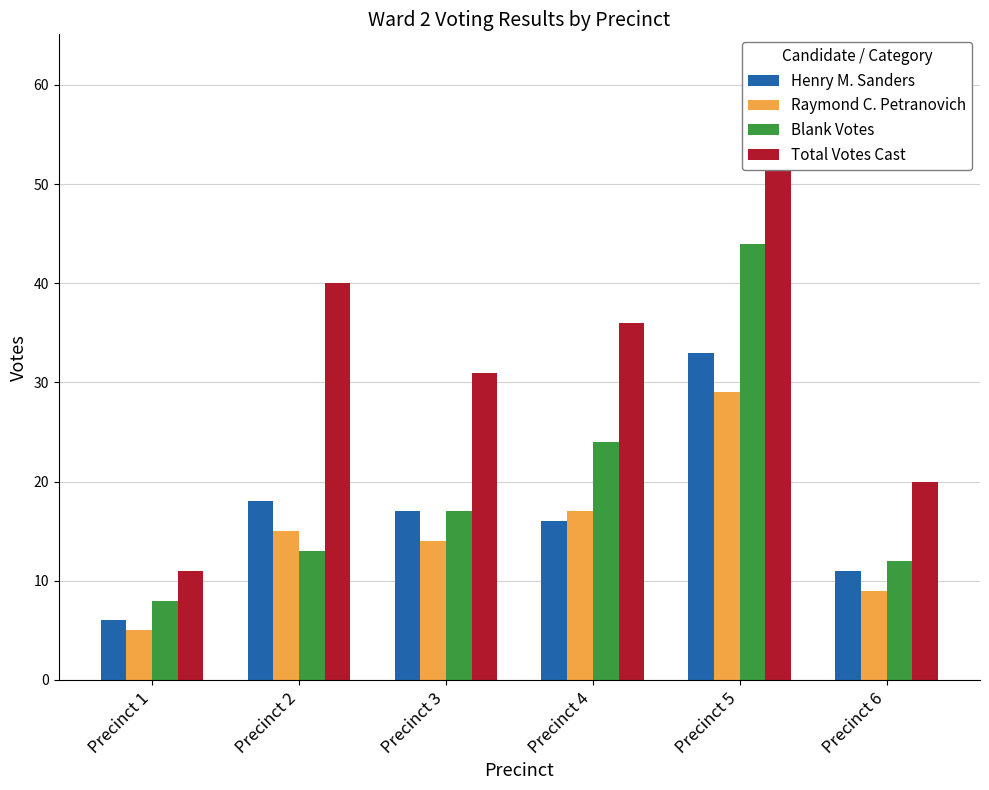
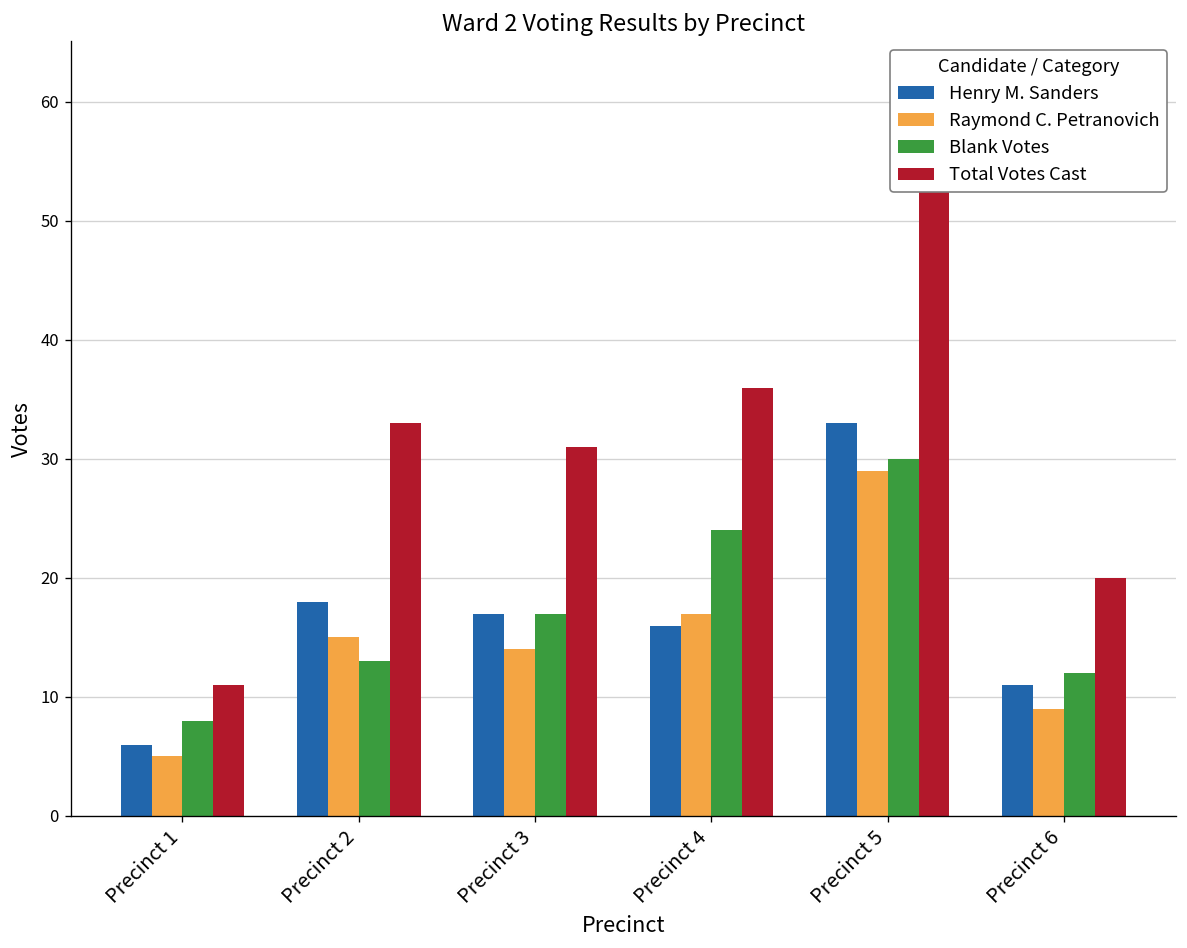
Total Votes Cast, Precinct 2: 40 -> 33
Blank Votes, Precinct 5: 44 -> 30
